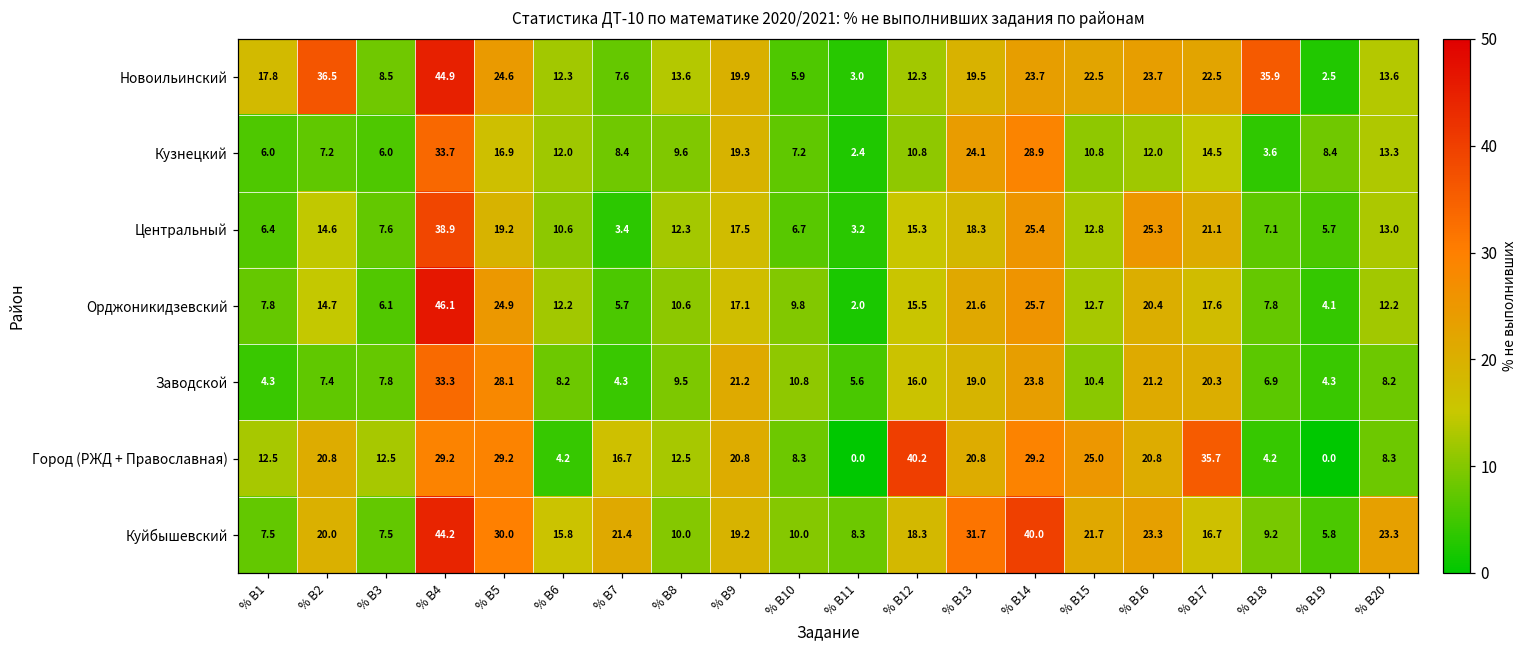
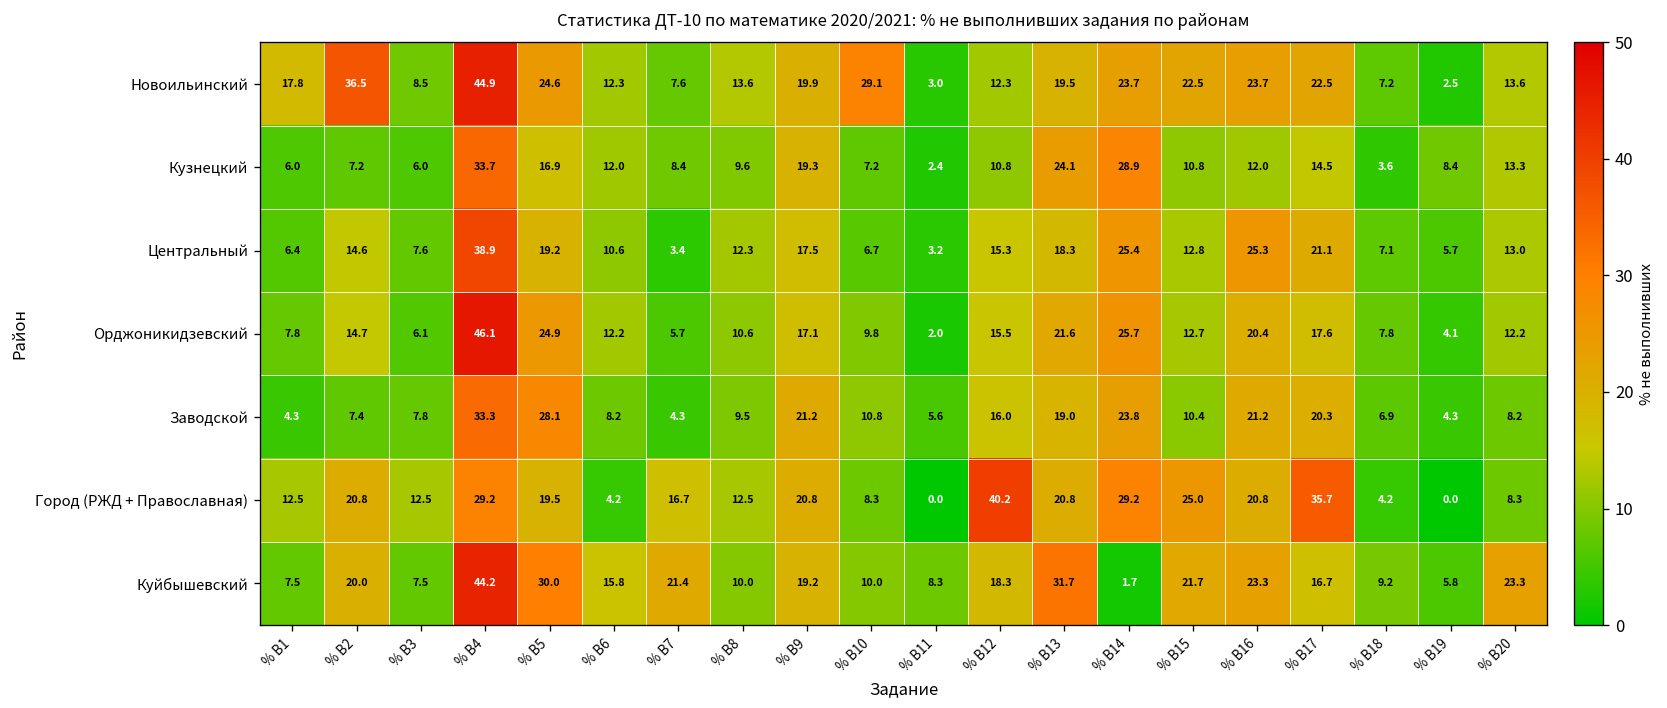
Новоильинский, % В10: 5.9 -> 29.1
Новоильинский, % В18: 35.9 -> 7.2
Город (РЖД + Православная), % В5: 29.2 -> 19.5
Куйбышевский, % В14: 40.0 -> 1.7
